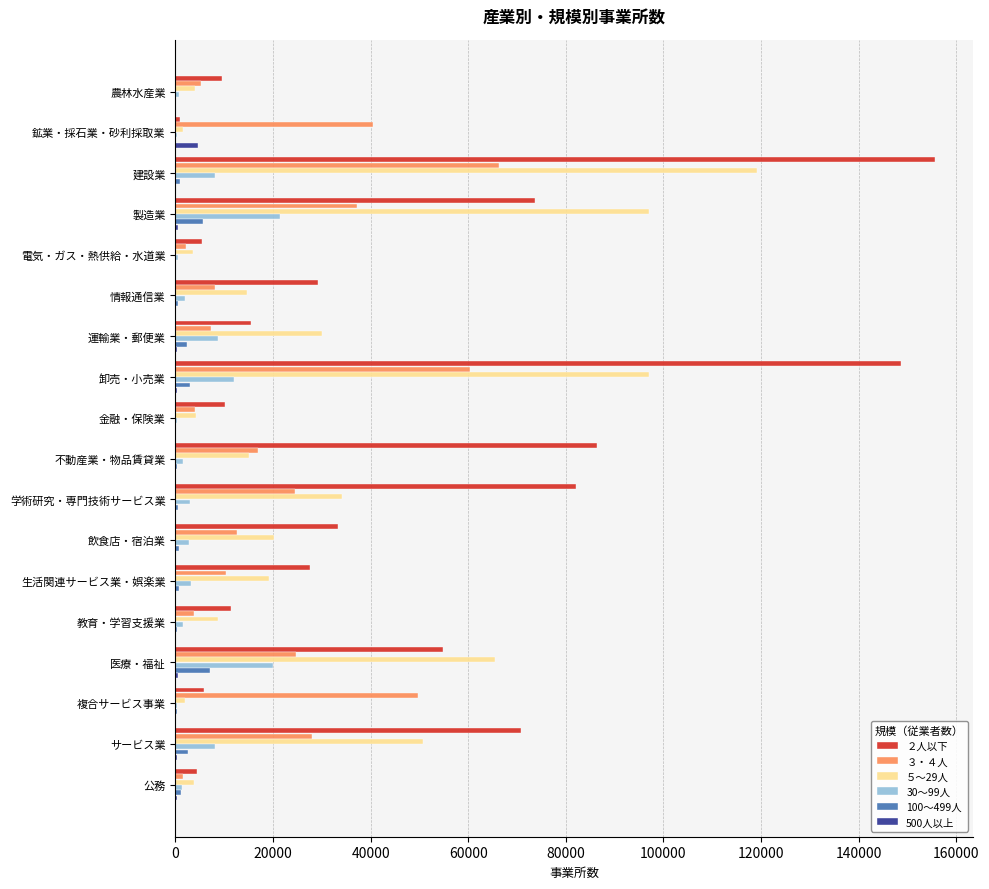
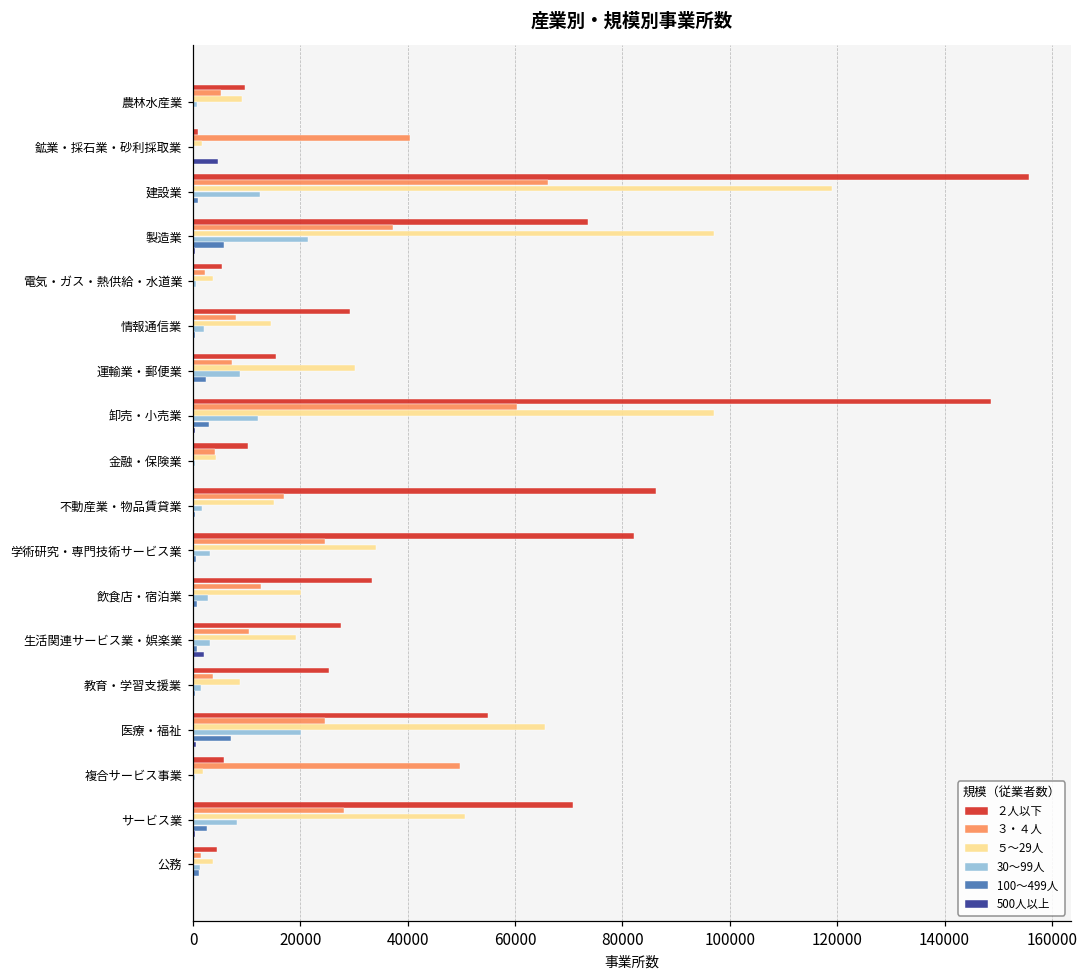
５～29人, 農林水産業: 4000 -> 9000
30～99人, 建設業: 8000 -> 12000
500人以上, 生活関連サービス業・娯楽業: 0 -> 2000
２人以下, 教育・学習支援業: 11000 -> 25000
